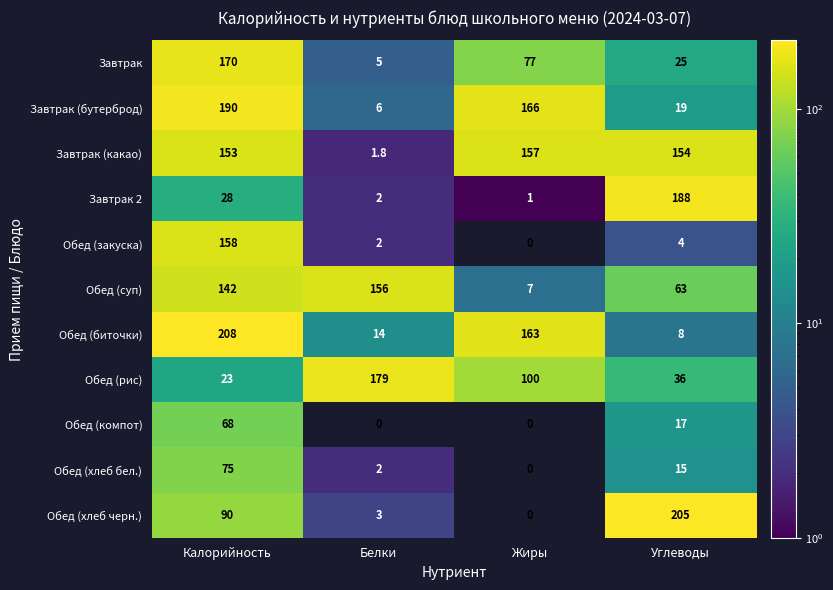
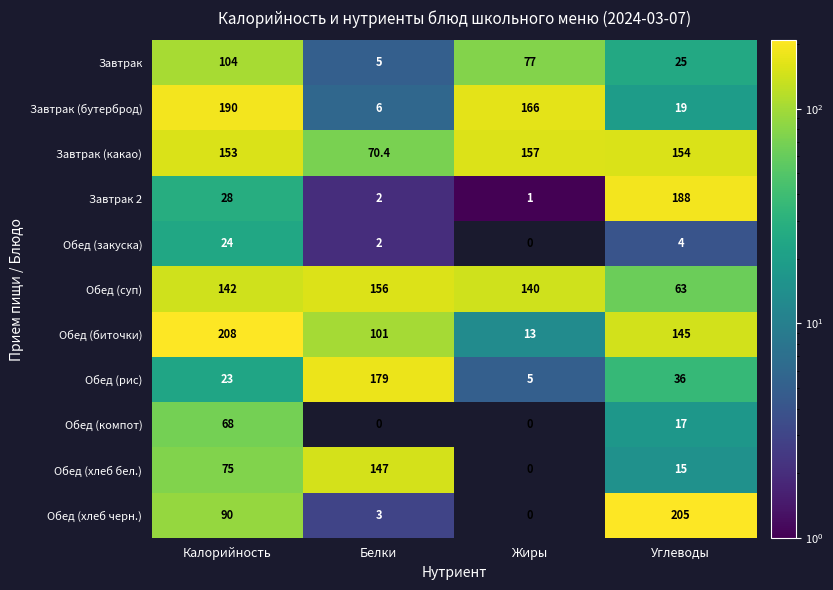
Завтрак, Калорийность: 170 -> 104
Завтрак (какао), Белки: 1.8 -> 70.4
Обед (закуска), Калорийность: 158 -> 24
Обед (суп), Жиры: 7 -> 140
Обед (биточки), Белки: 14 -> 101
Обед (биточки), Жиры: 163 -> 13
Обед (биточки), Углеводы: 8 -> 145
Обед (рис), Жиры: 100 -> 5
Обед (хлеб бел.), Белки: 2 -> 147
